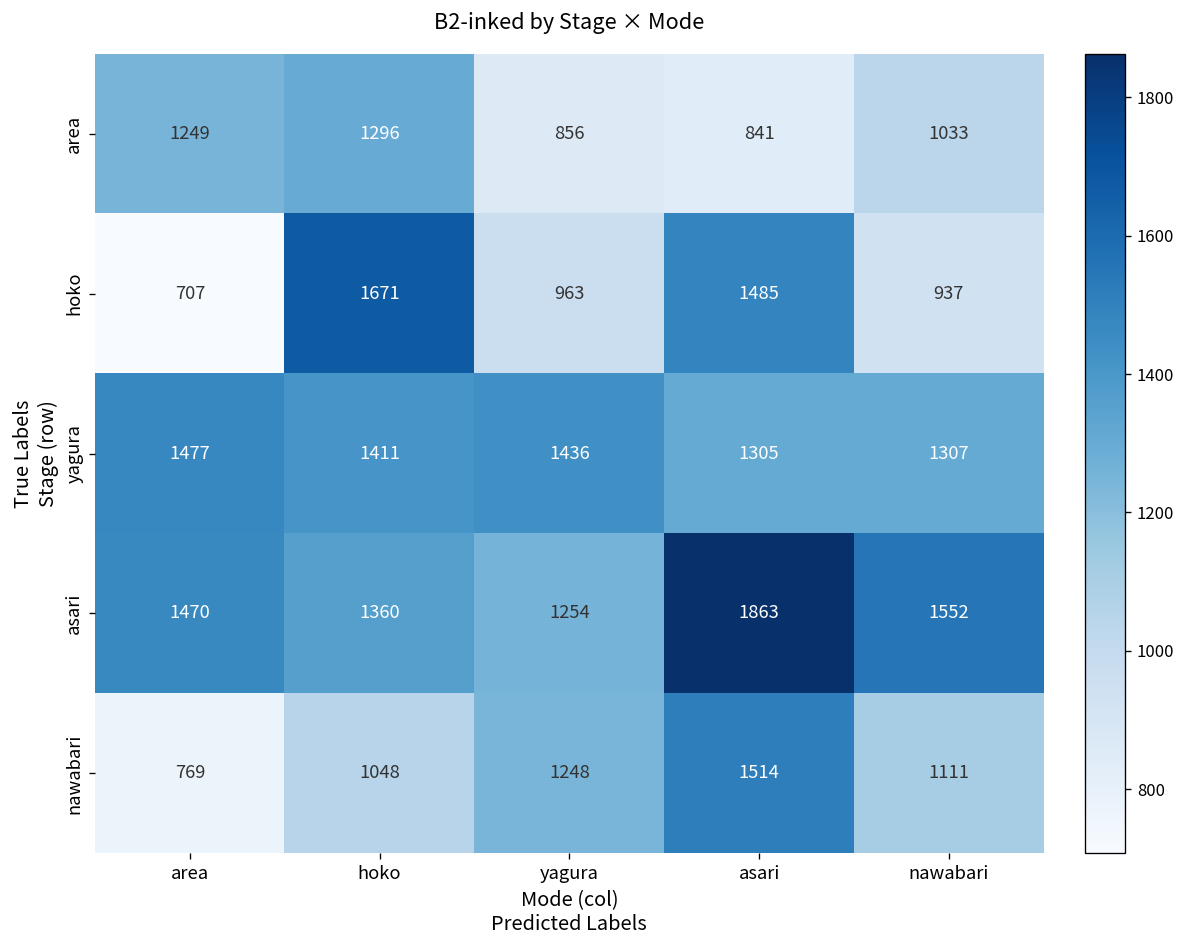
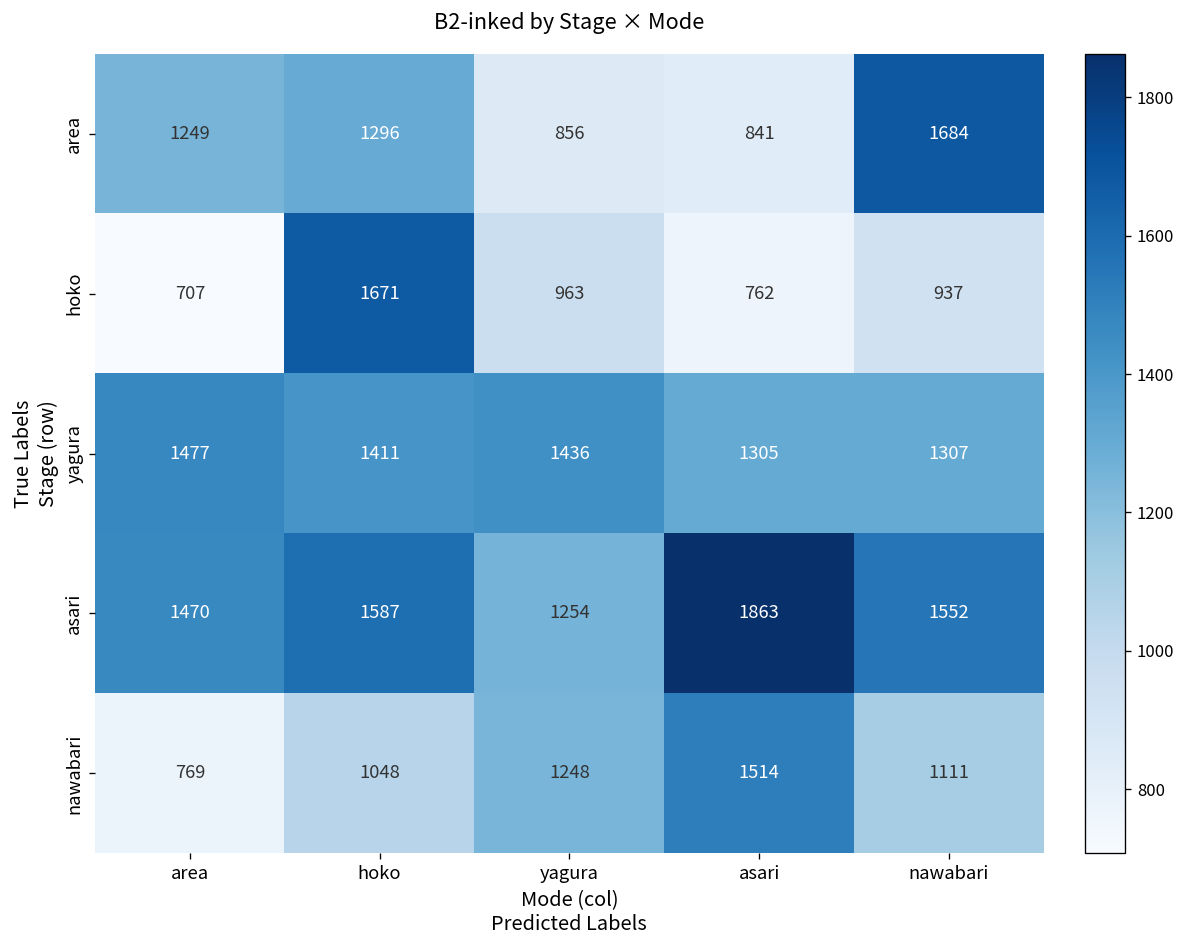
area, nawabari: 1033 -> 1684
hoko, asari: 1485 -> 762
asari, hoko: 1360 -> 1587
